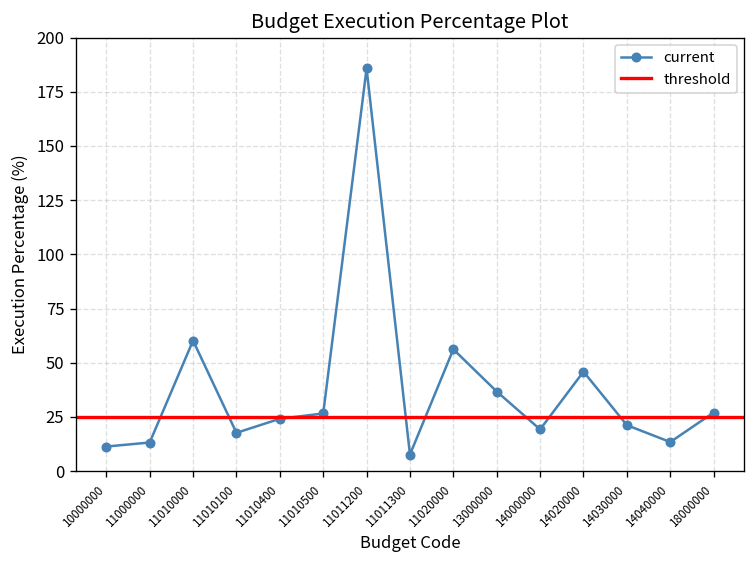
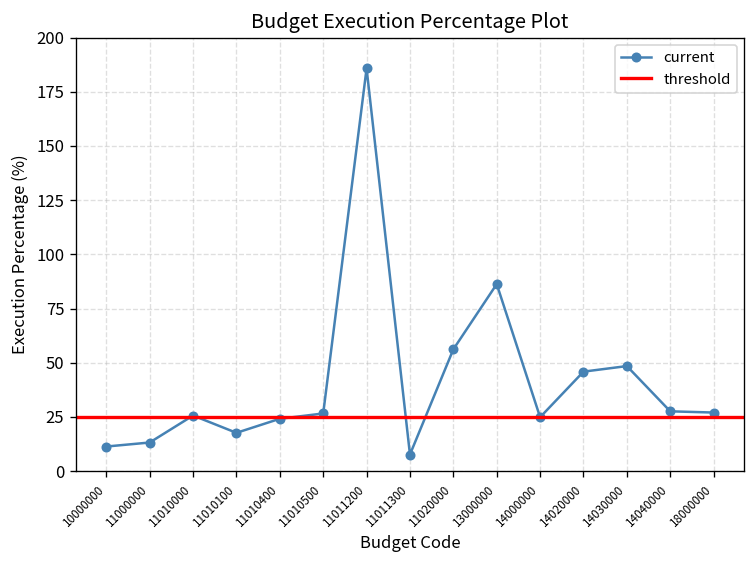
11010000: 60 -> 26
13000000: 37 -> 86
14000000: 19 -> 25
14030000: 21 -> 48
14040000: 13 -> 28
